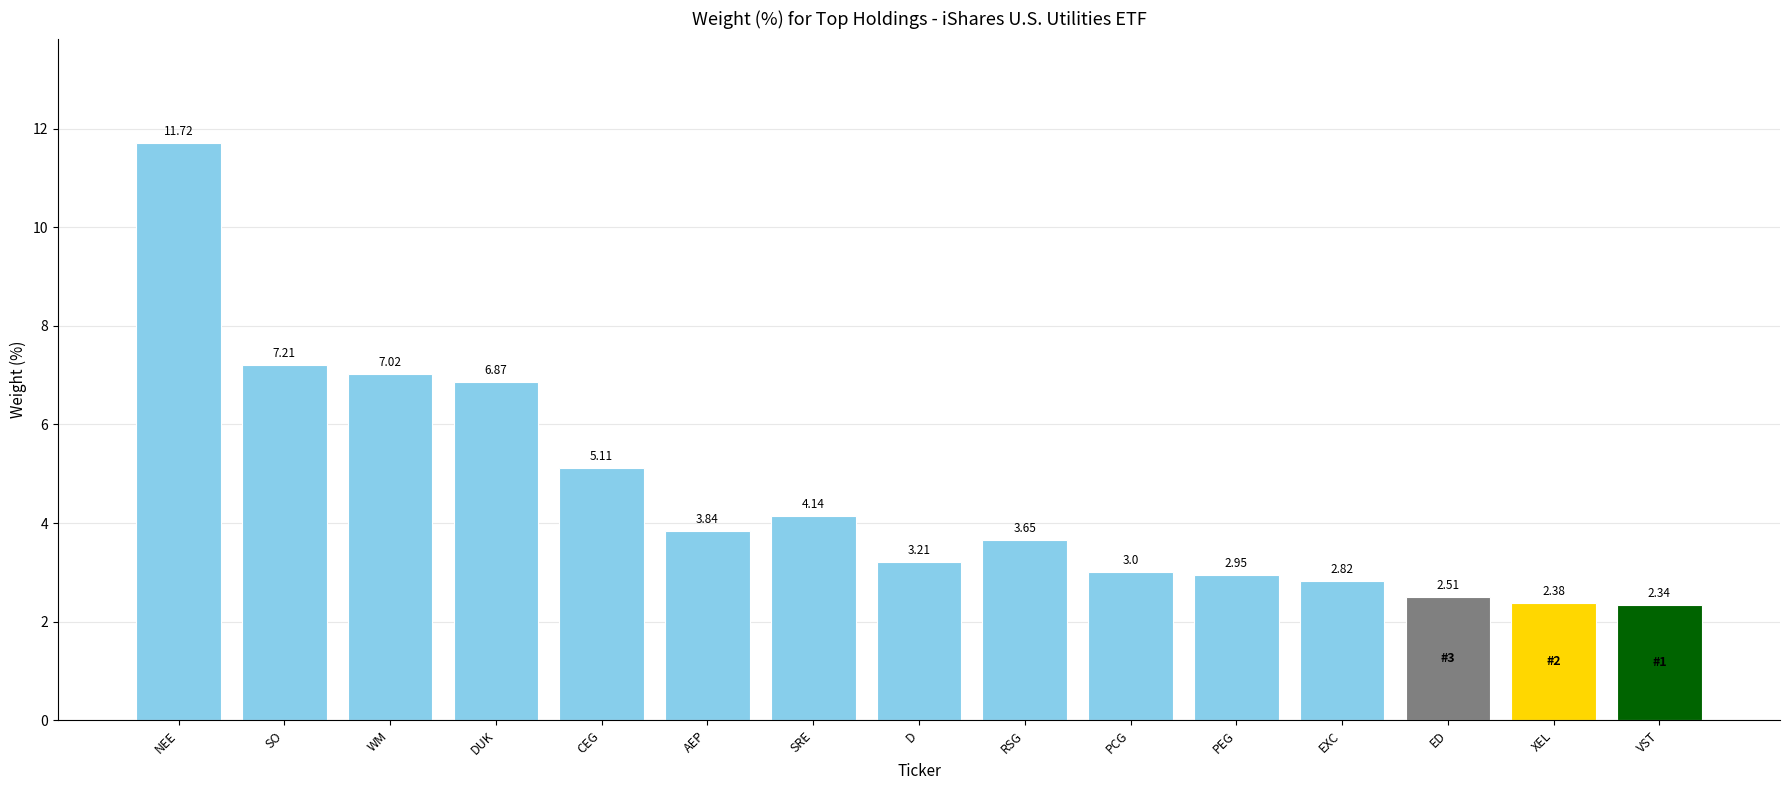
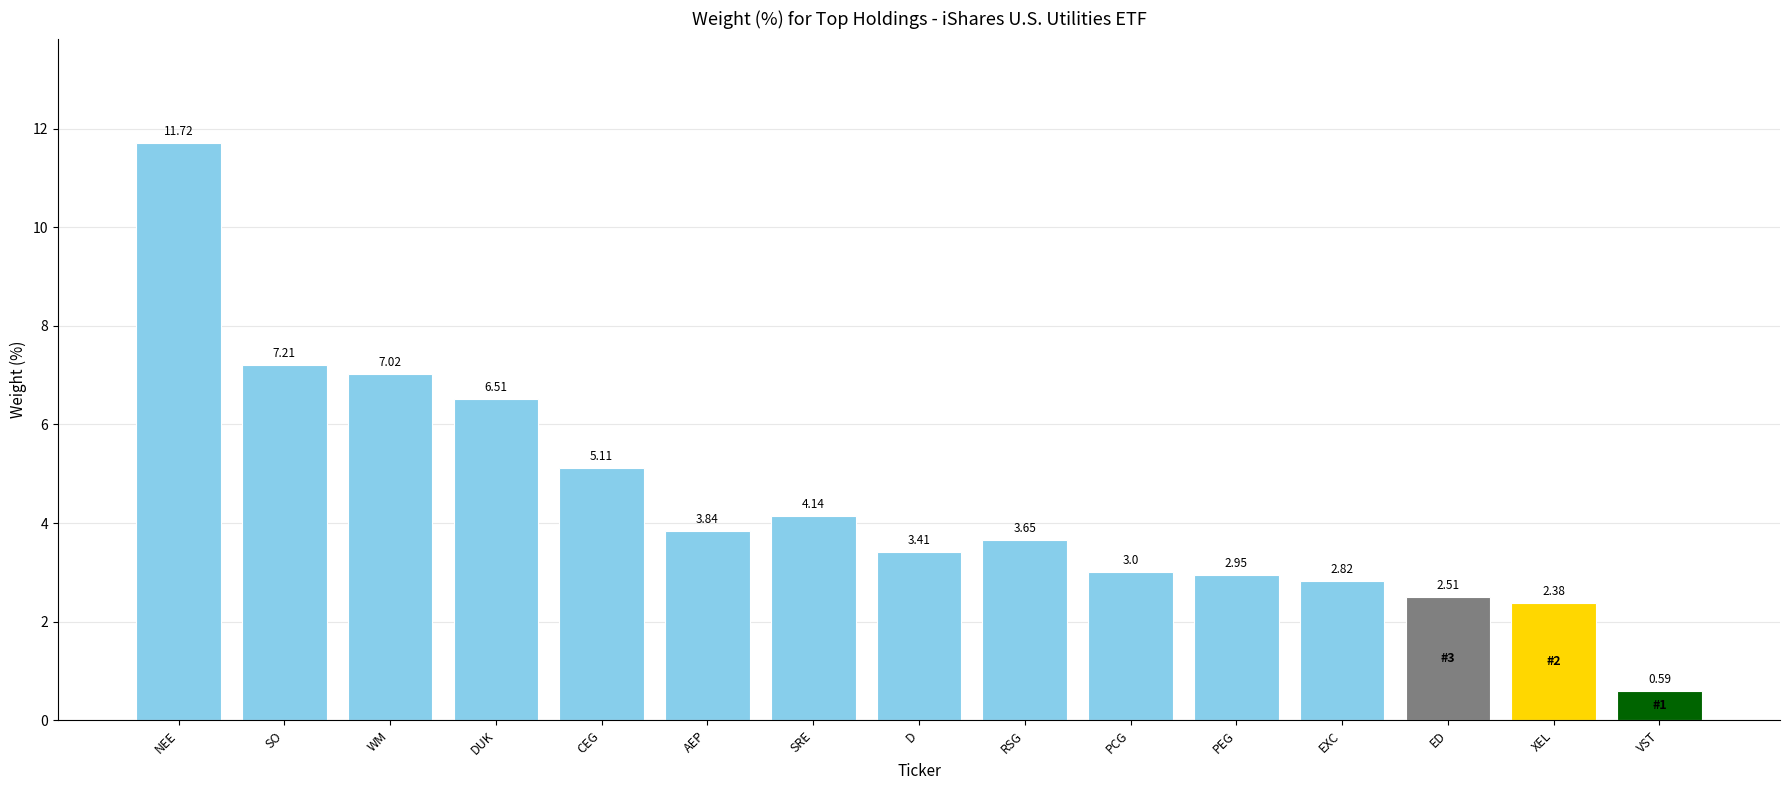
DUK: 6.87 -> 6.51
D: 3.21 -> 3.41
VST: 2.34 -> 0.59
